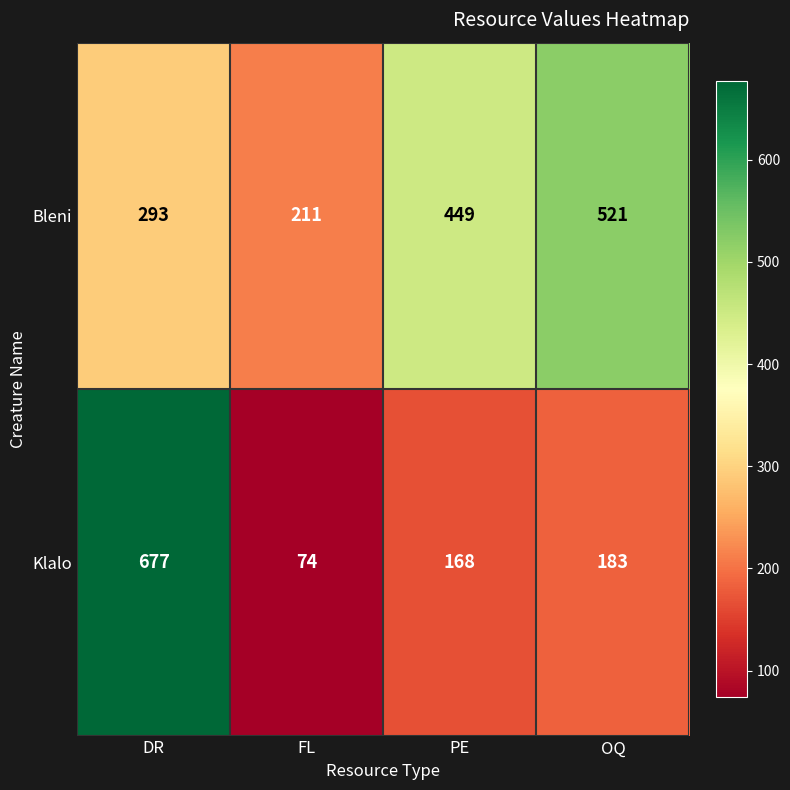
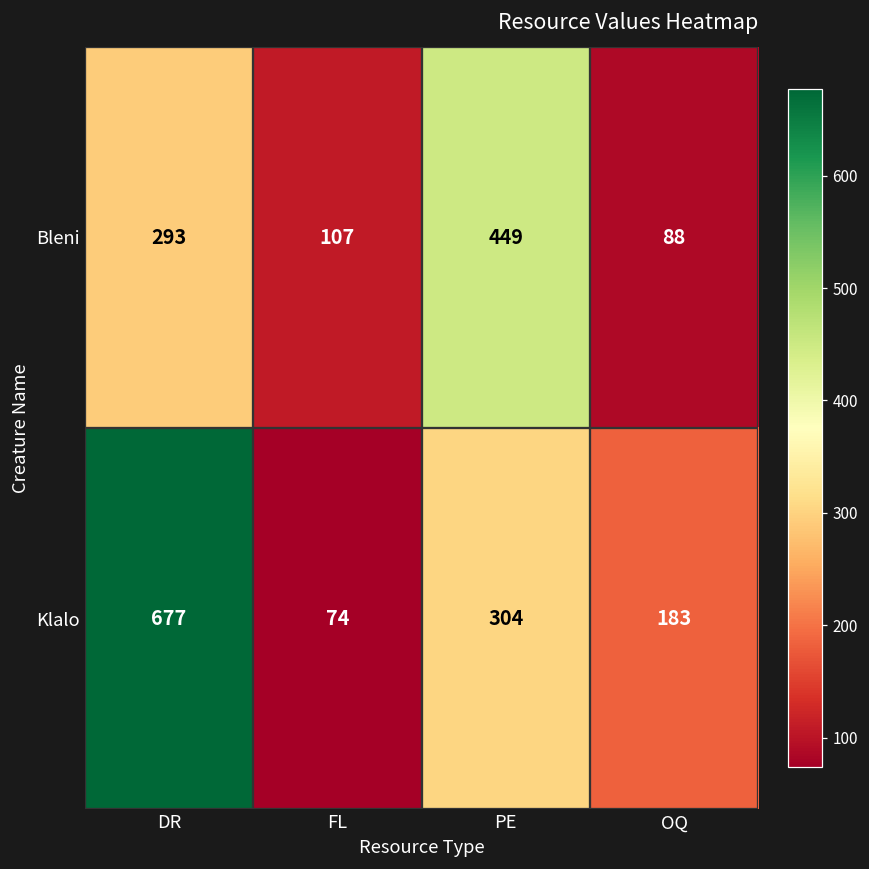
Bleni, FL: 211 -> 107
Bleni, OQ: 521 -> 88
Klalo, PE: 168 -> 304
